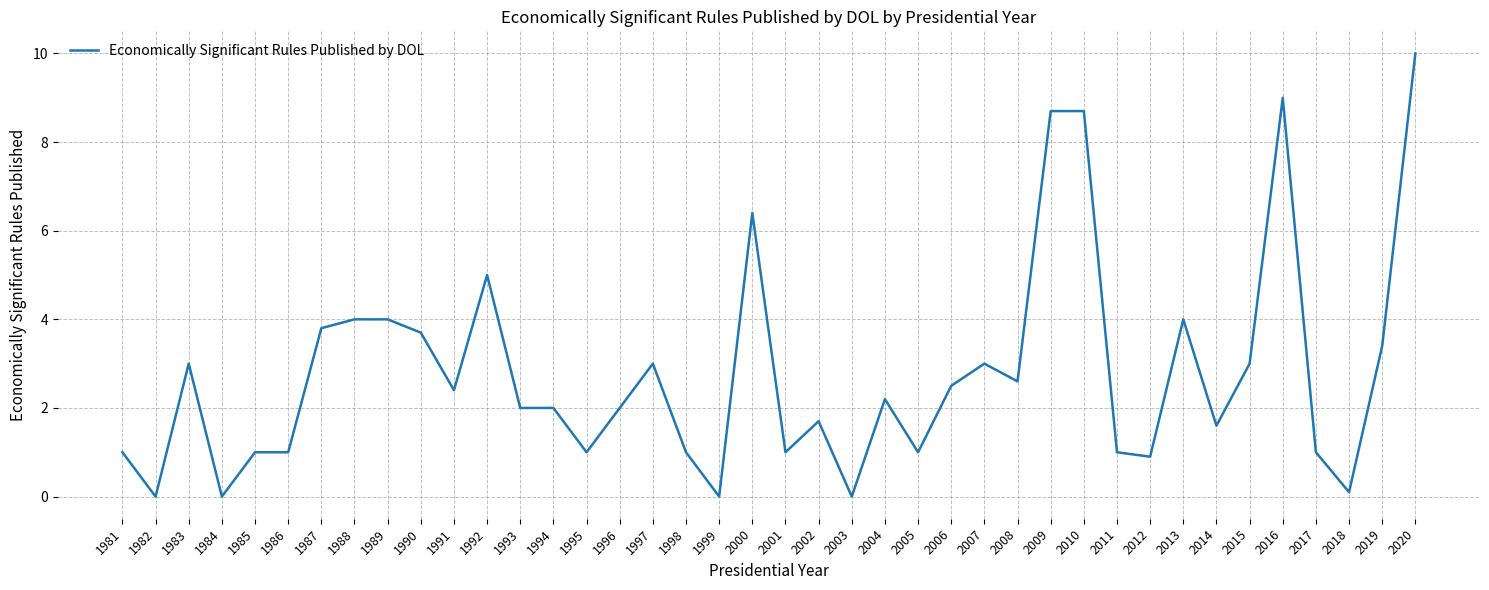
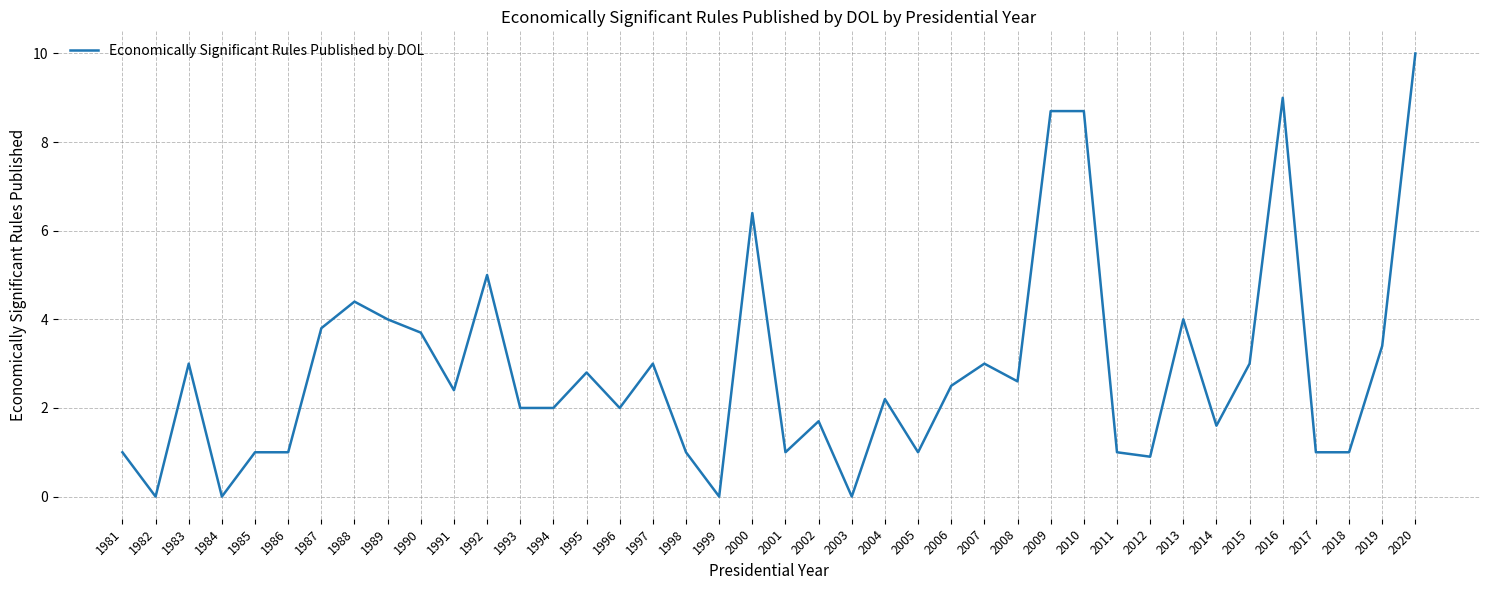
1988: 4.0 -> 4.4
1995: 1.0 -> 2.8
2018: 0.1 -> 1.0
